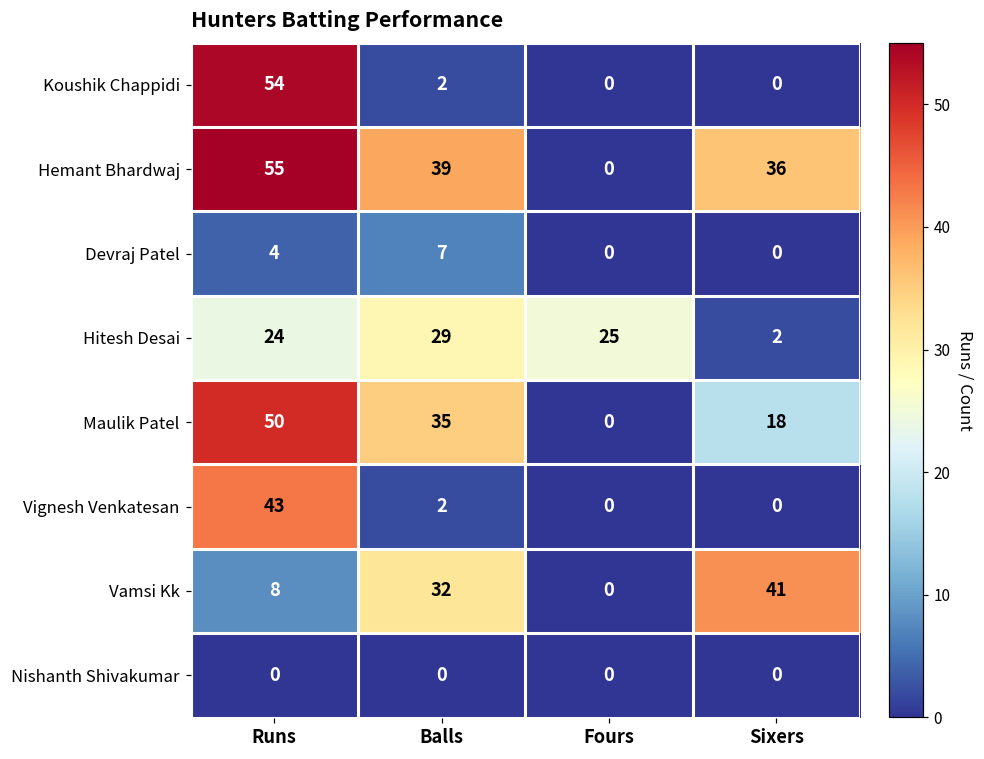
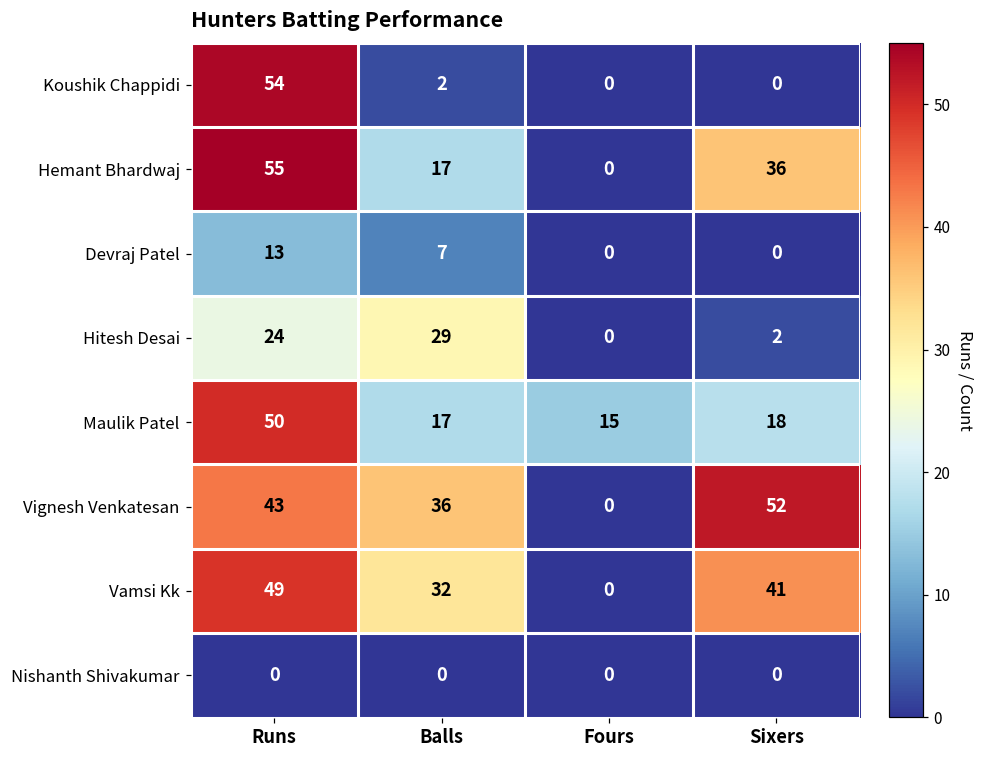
Hemant Bhardwaj, Balls: 39 -> 17
Devraj Patel, Runs: 4 -> 13
Hitesh Desai, Fours: 25 -> 0
Maulik Patel, Balls: 35 -> 17
Maulik Patel, Fours: 0 -> 15
Vignesh Venkatesan, Balls: 2 -> 36
Vignesh Venkatesan, Sixers: 0 -> 52
Vamsi Kk, Runs: 8 -> 49
